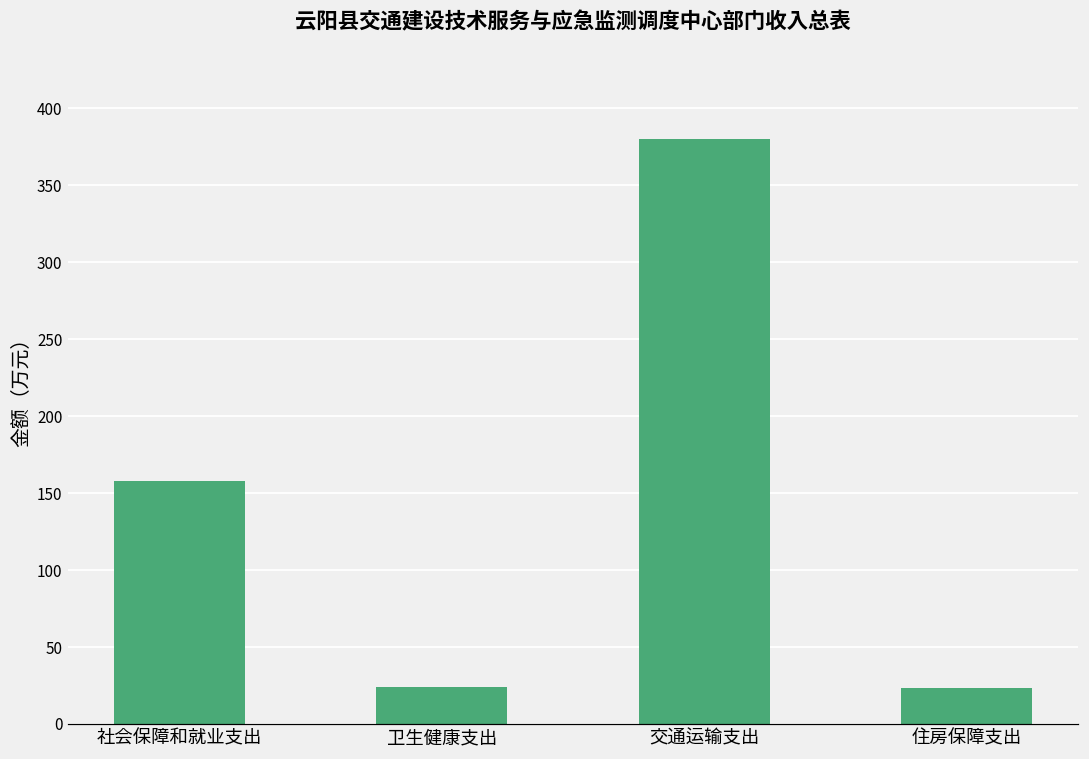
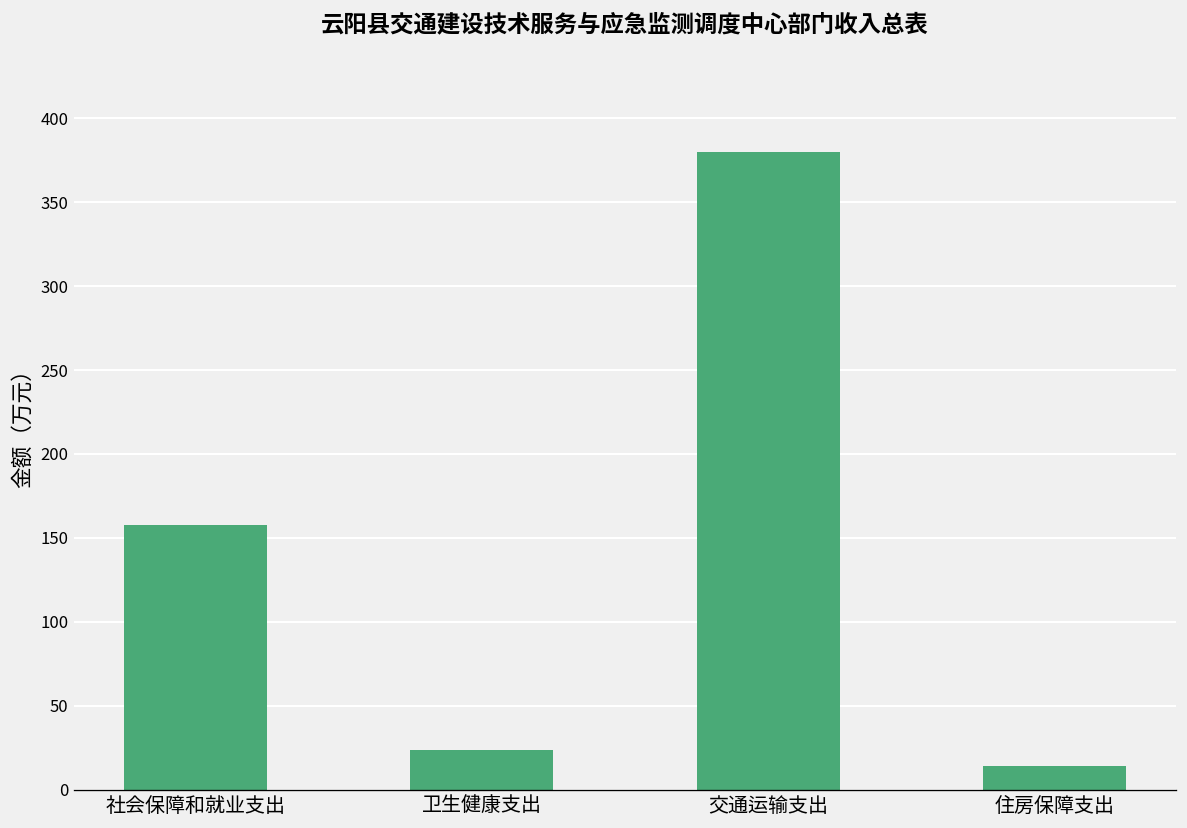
住房保障支出: 23 -> 14
